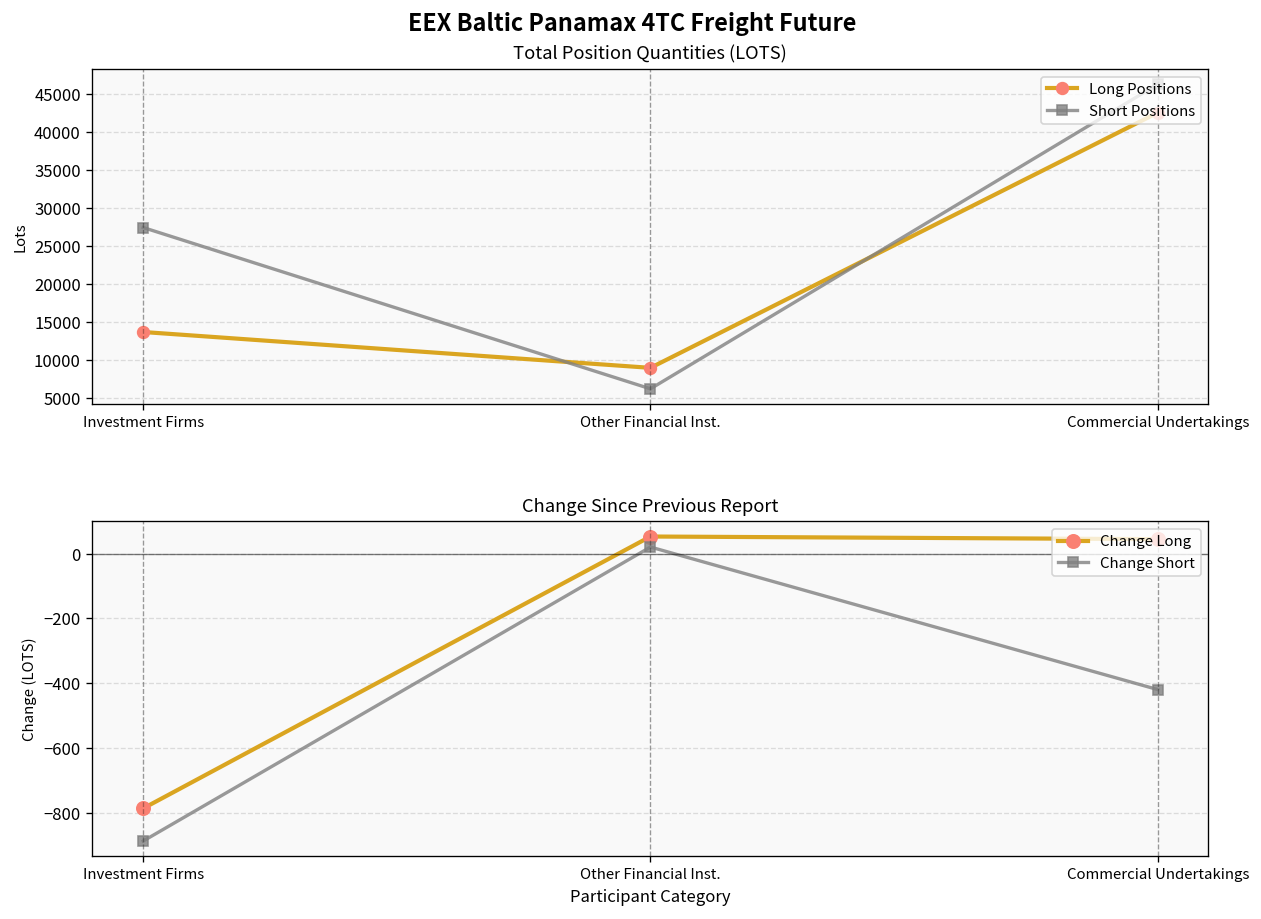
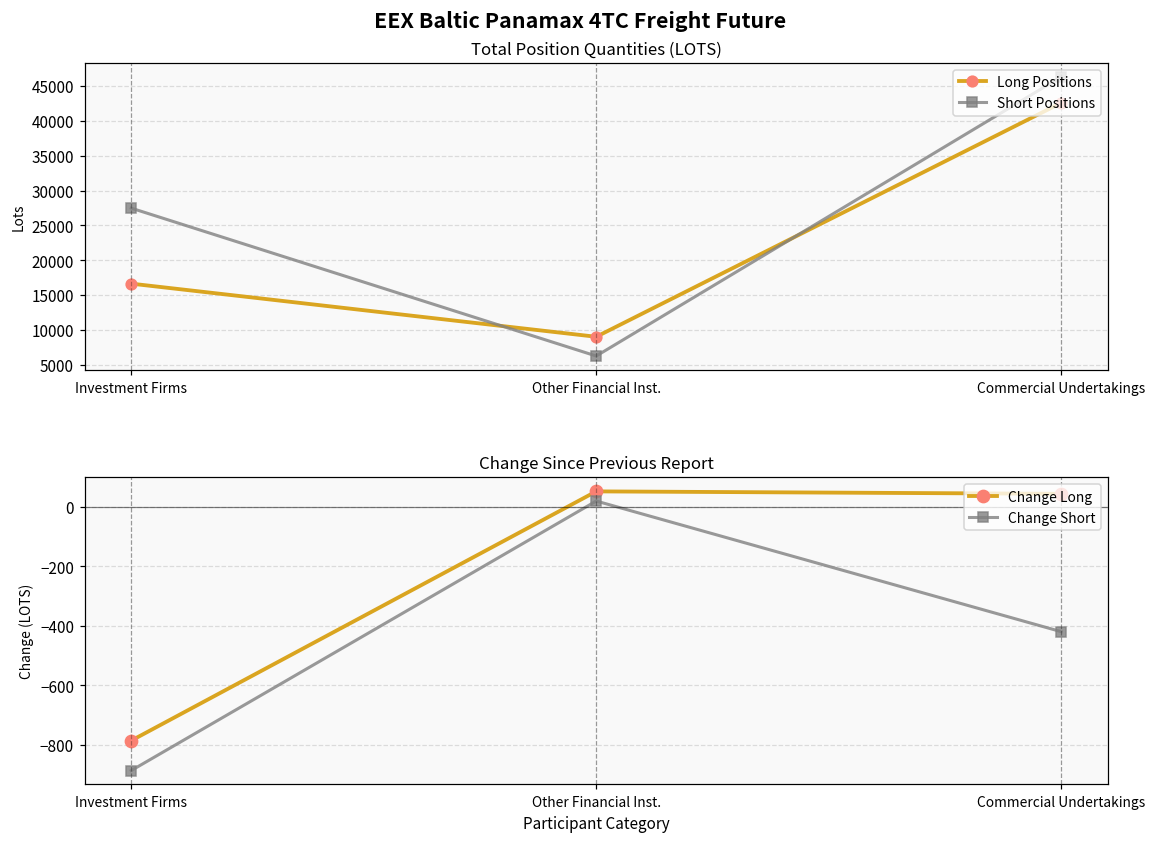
Total Position Quantities (LOTS), Long Positions, Investment Firms: 14000 -> 17000
